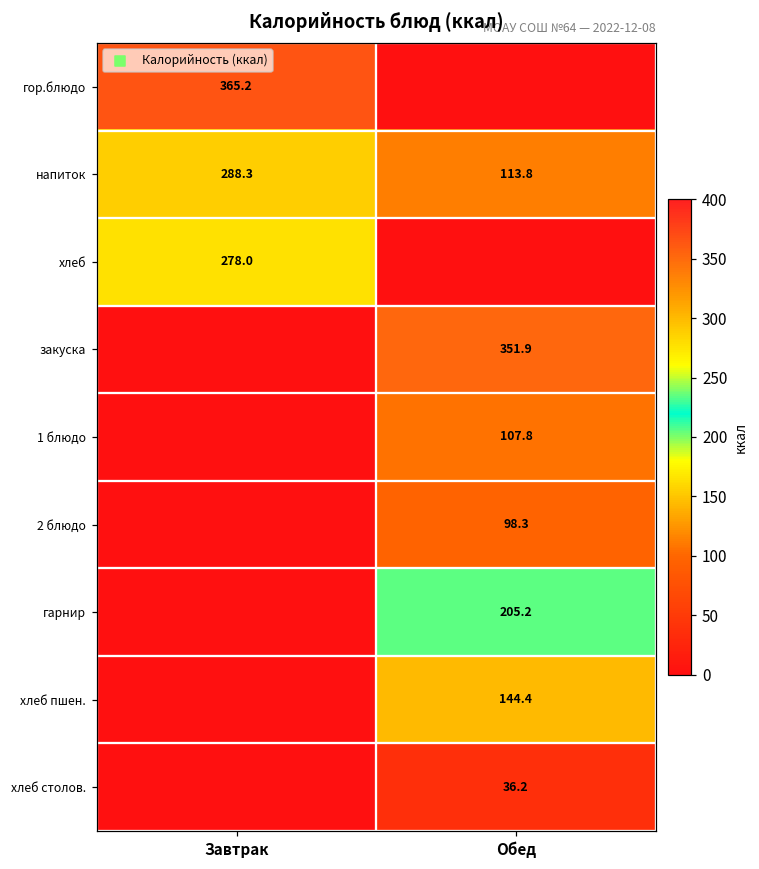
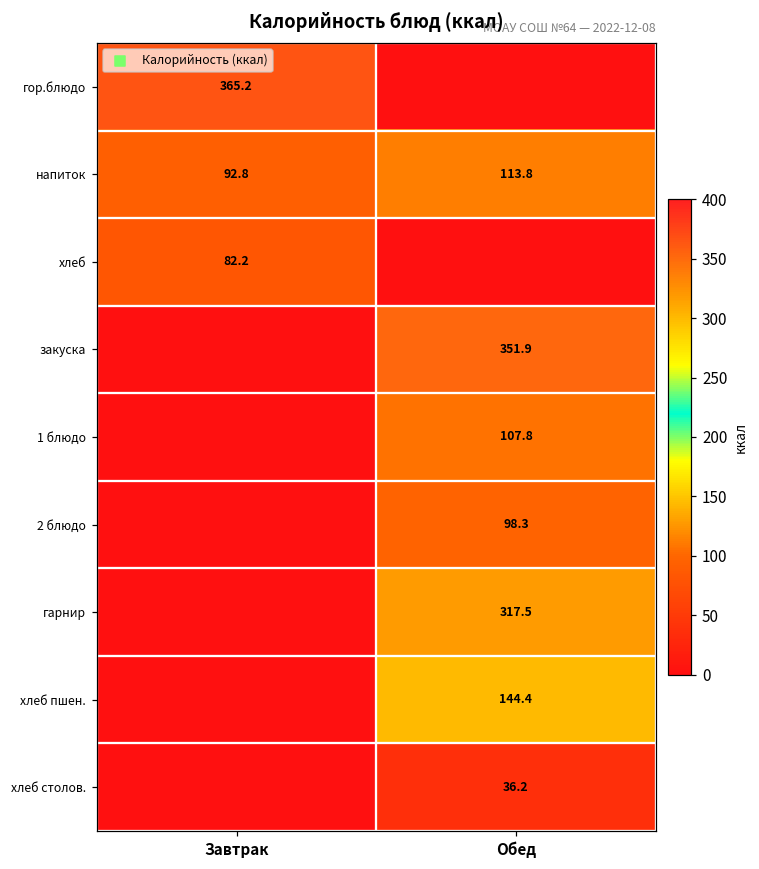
напиток, Завтрак: 288.3 -> 92.8
хлеб, Завтрак: 278.0 -> 82.2
гарнир, Обед: 205.2 -> 317.5
